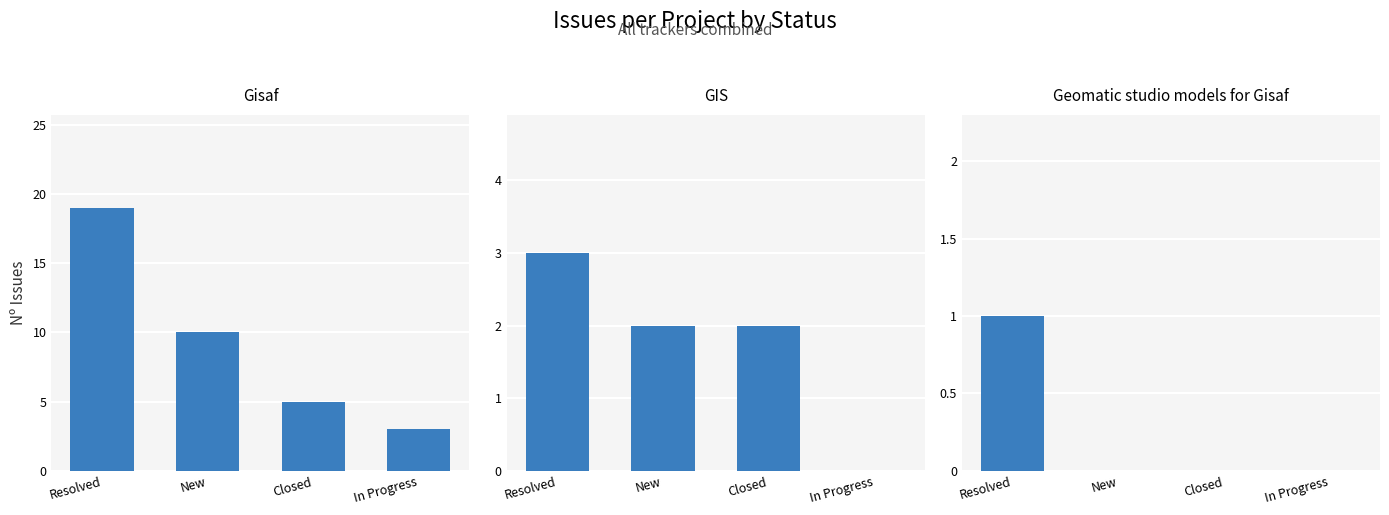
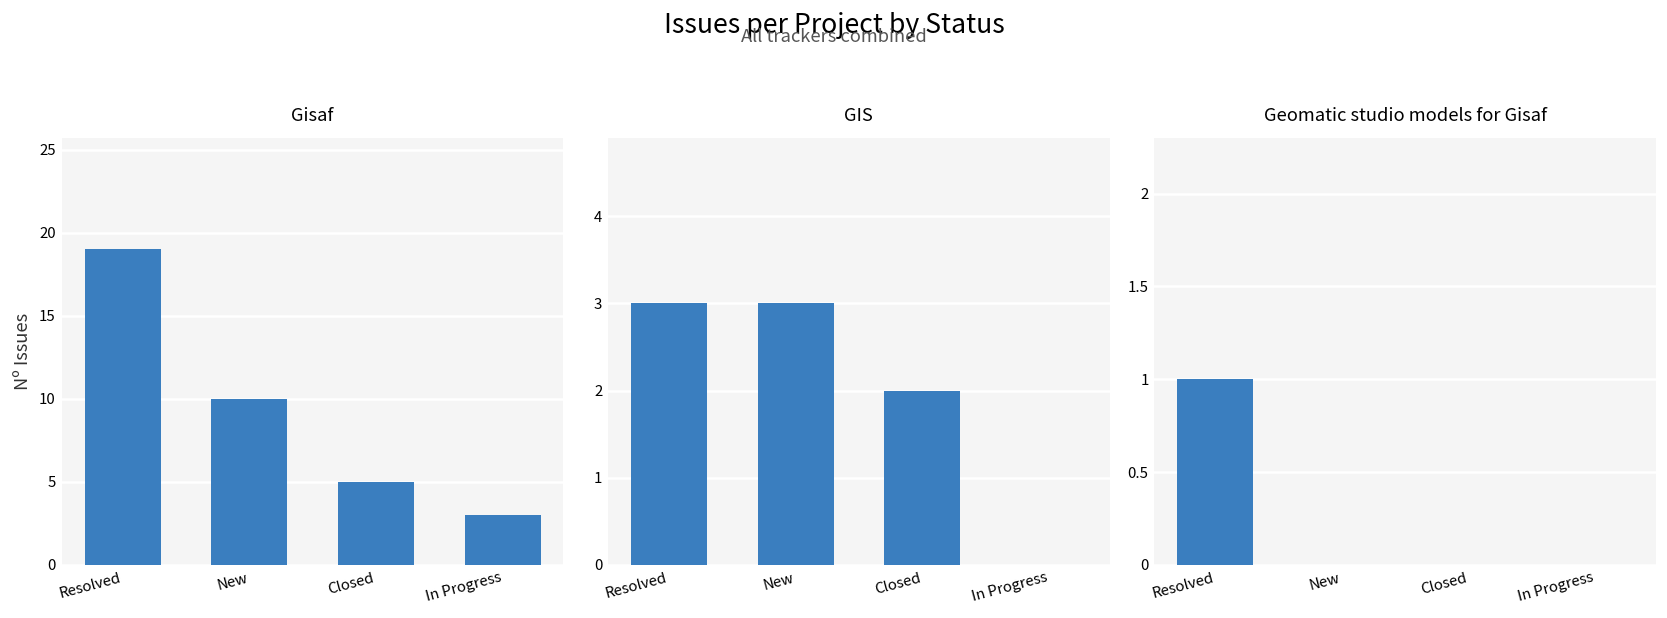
GIS, New: 2 -> 3
